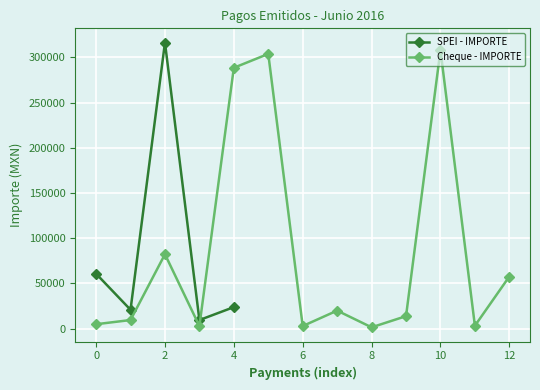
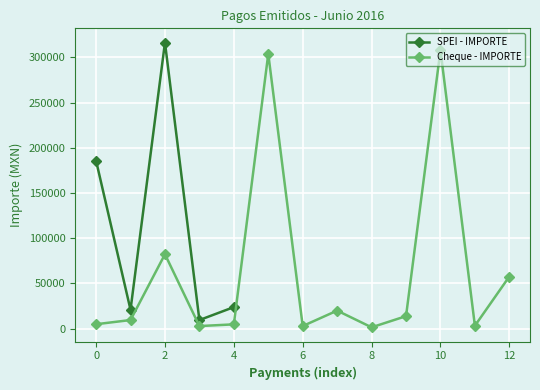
SPEI - IMPORTE, 0: 60000 -> 190000
Cheque - IMPORTE, 4: 290000 -> 0
